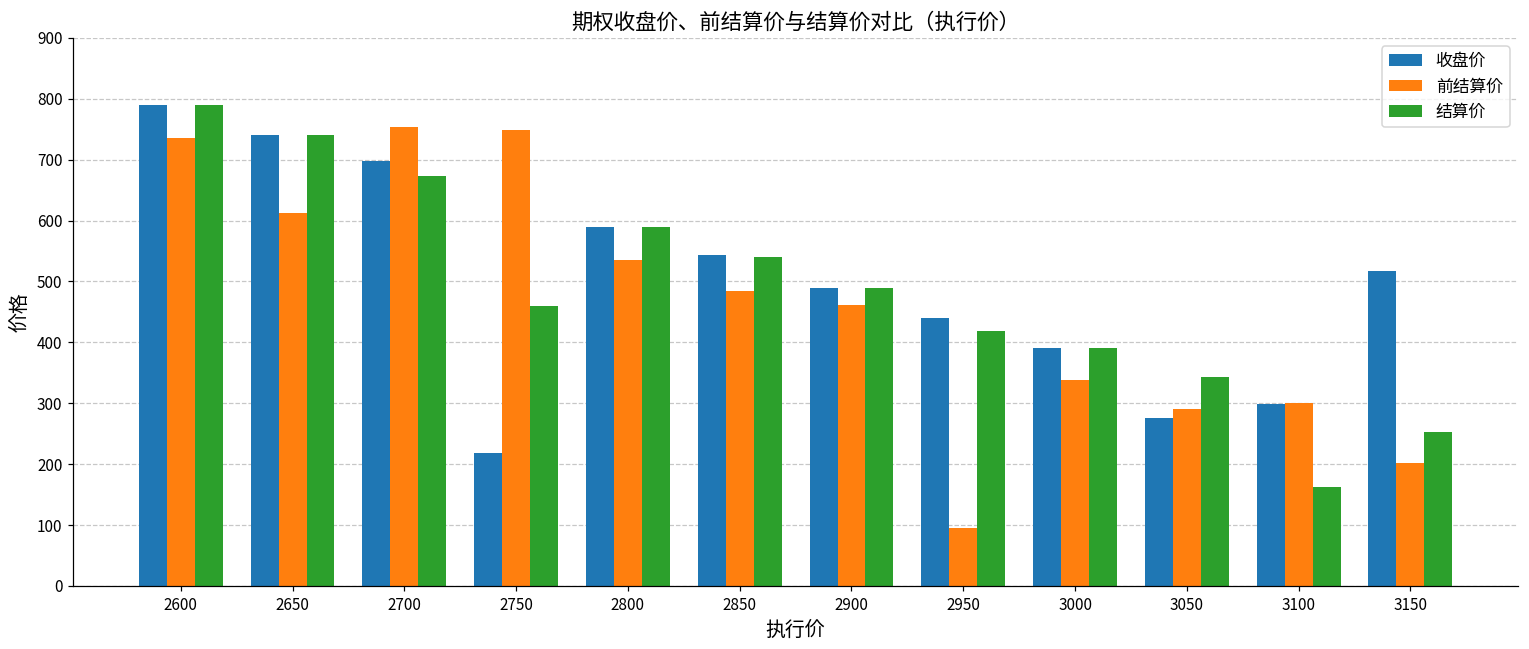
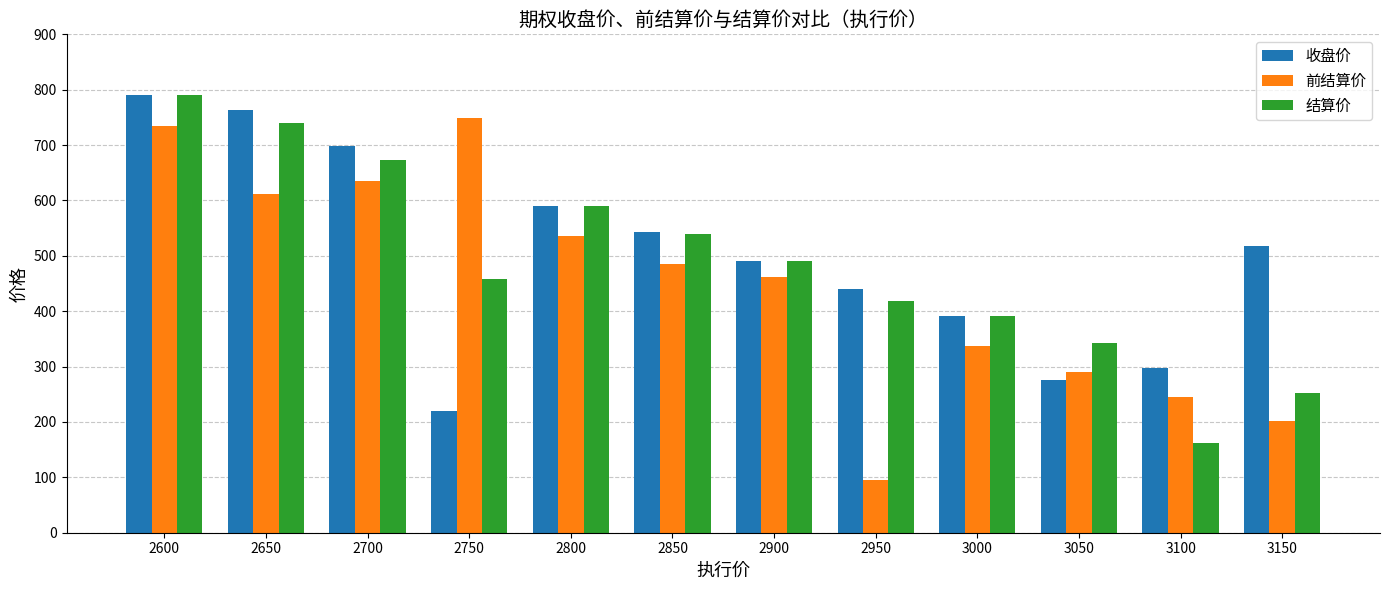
收盘价, 2650: 740 -> 760
前结算价, 2700: 750 -> 640
前结算价, 3100: 300 -> 250
